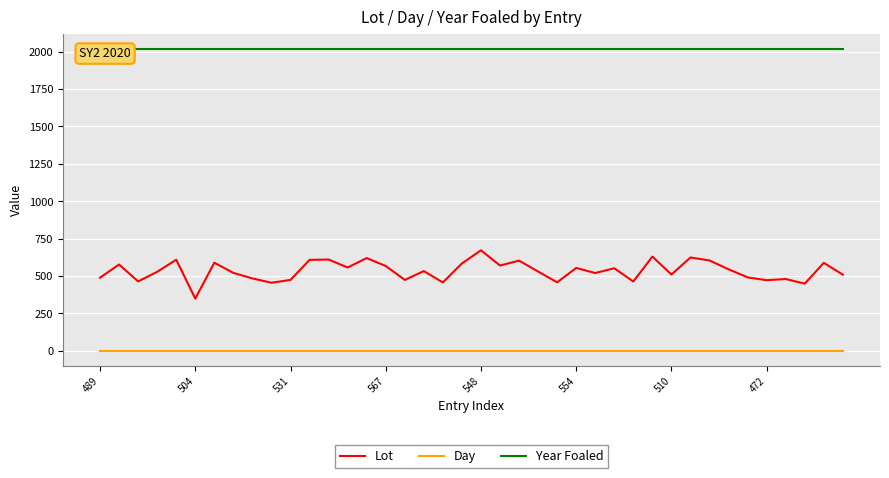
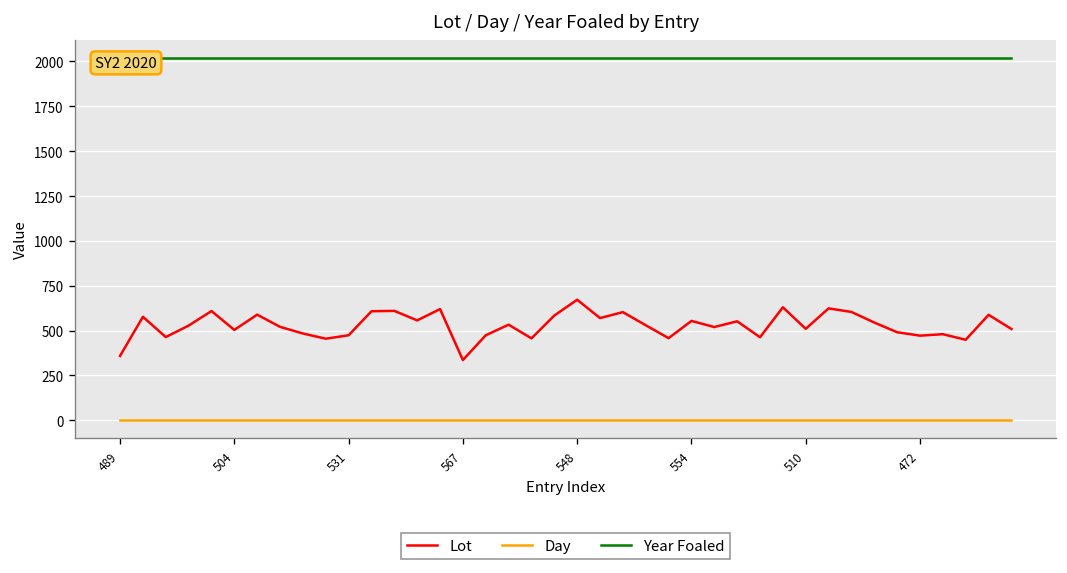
Lot, 489: 490 -> 360
Lot, 504: 350 -> 500
Lot, 567: 570 -> 340
